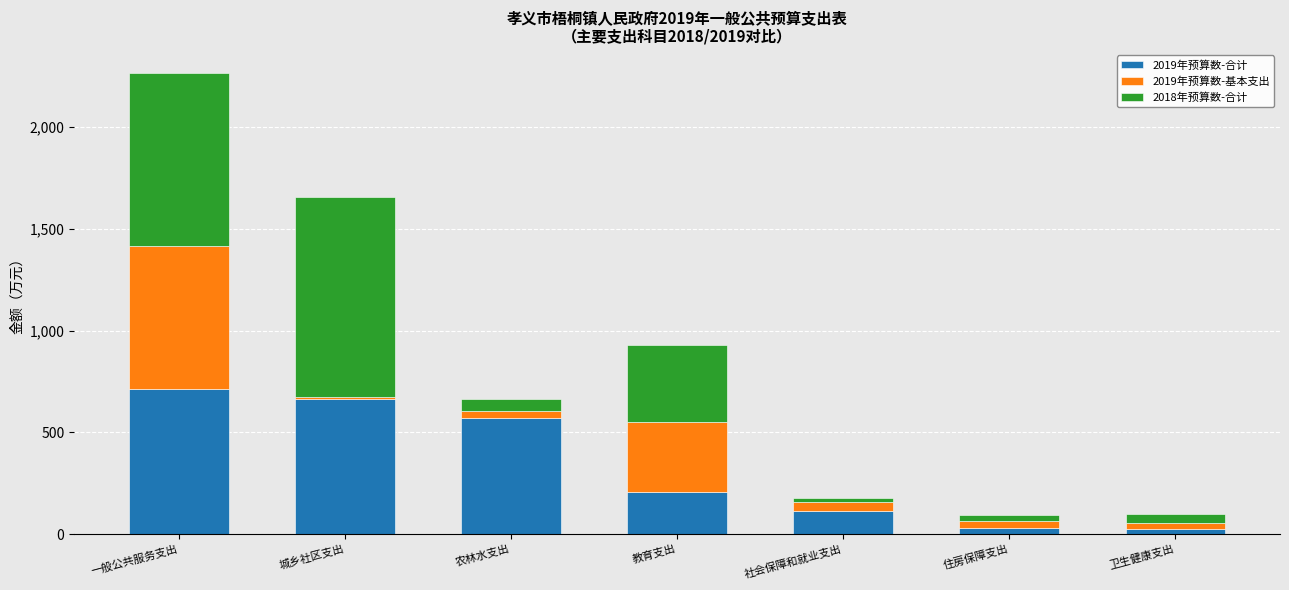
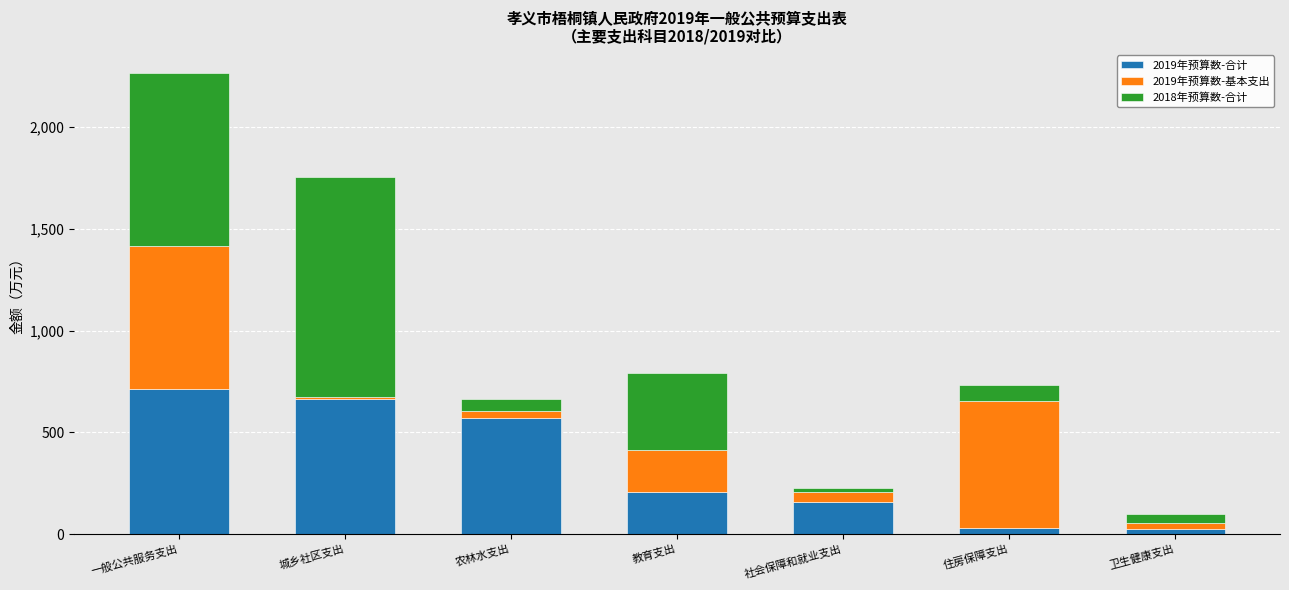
2018年预算数-合计, 城乡社区支出: 980 -> 1,080
2019年预算数-基本支出, 教育支出: 340 -> 210
2019年预算数-合计, 社会保障和就业支出: 110 -> 160
2019年预算数-基本支出, 住房保障支出: 30 -> 620
2018年预算数-合计, 住房保障支出: 30 -> 80
